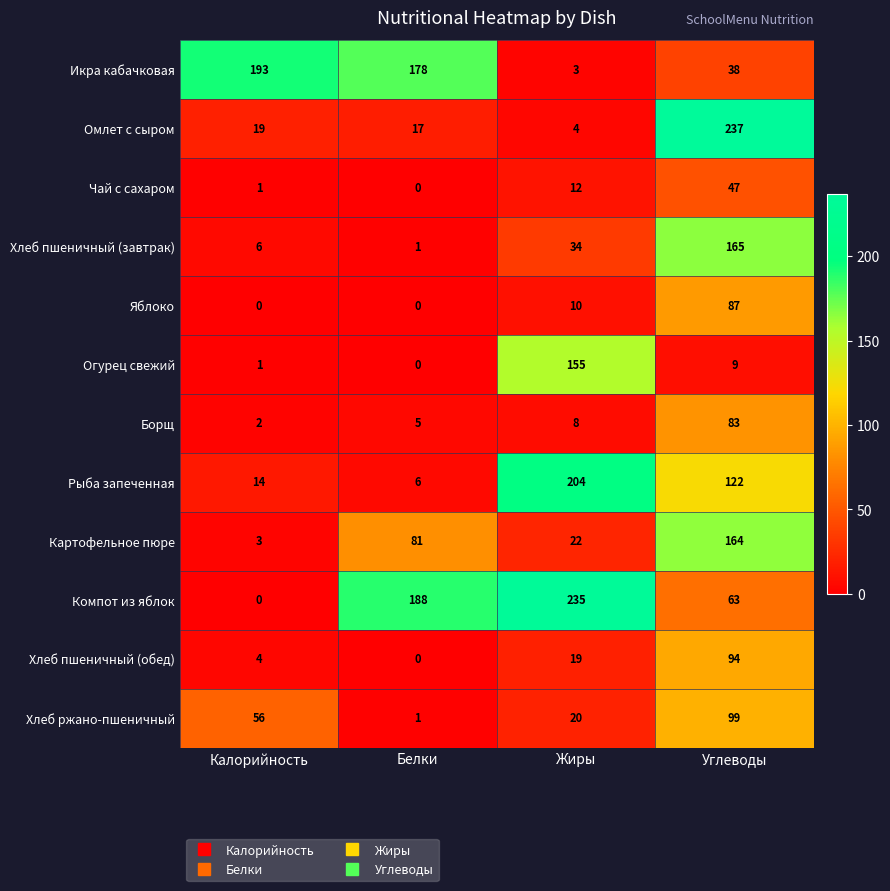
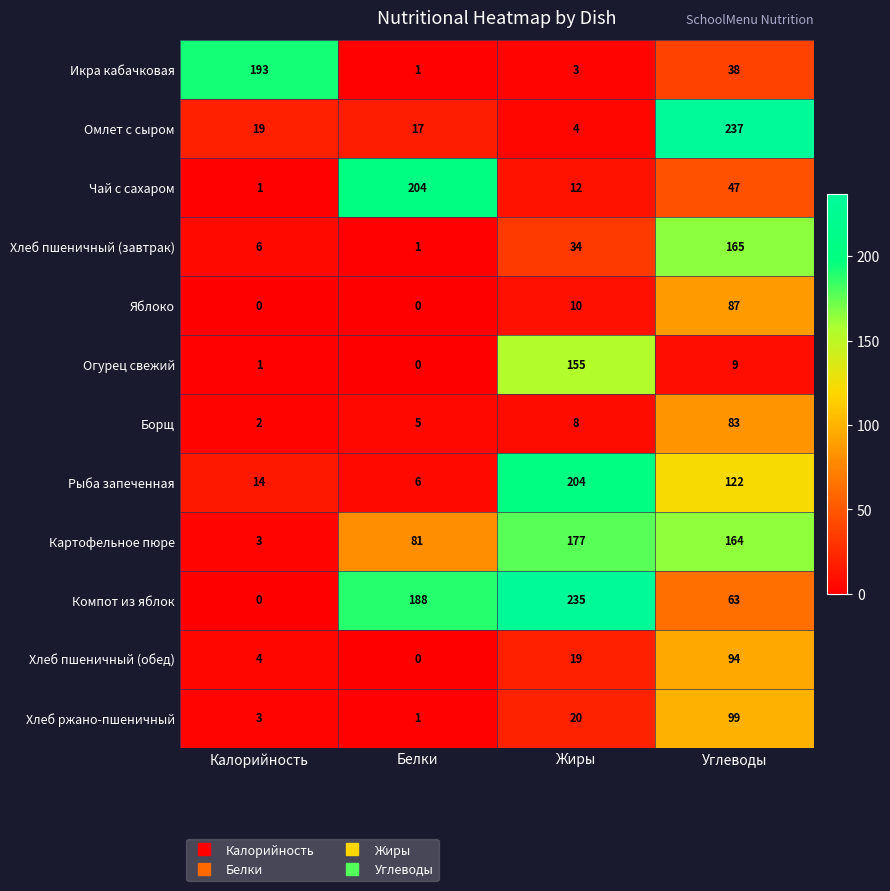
Икра кабачковая, Белки: 178 -> 1
Чай с сахаром, Белки: 0 -> 204
Картофельное пюре, Жиры: 22 -> 177
Хлеб ржано-пшеничный, Калорийность: 56 -> 3
